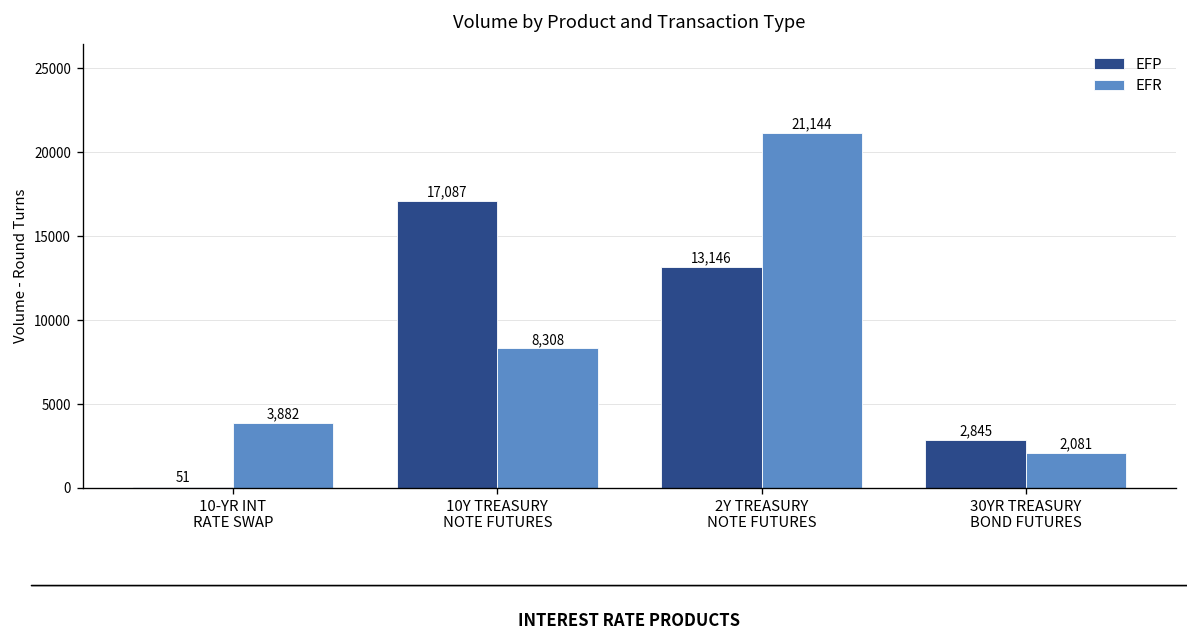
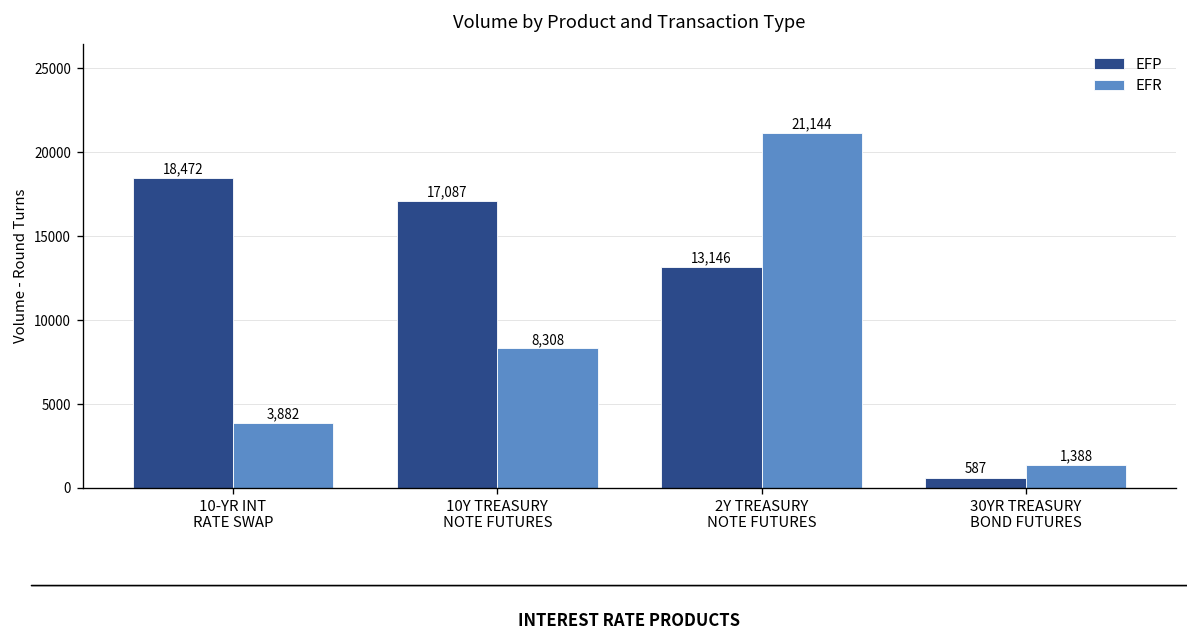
EFP, 10-YR INT RATE SWAP: 51 -> 18,472
EFP, 30YR TREASURY BOND FUTURES: 2,845 -> 587
EFR, 30YR TREASURY BOND FUTURES: 2,081 -> 1,388
